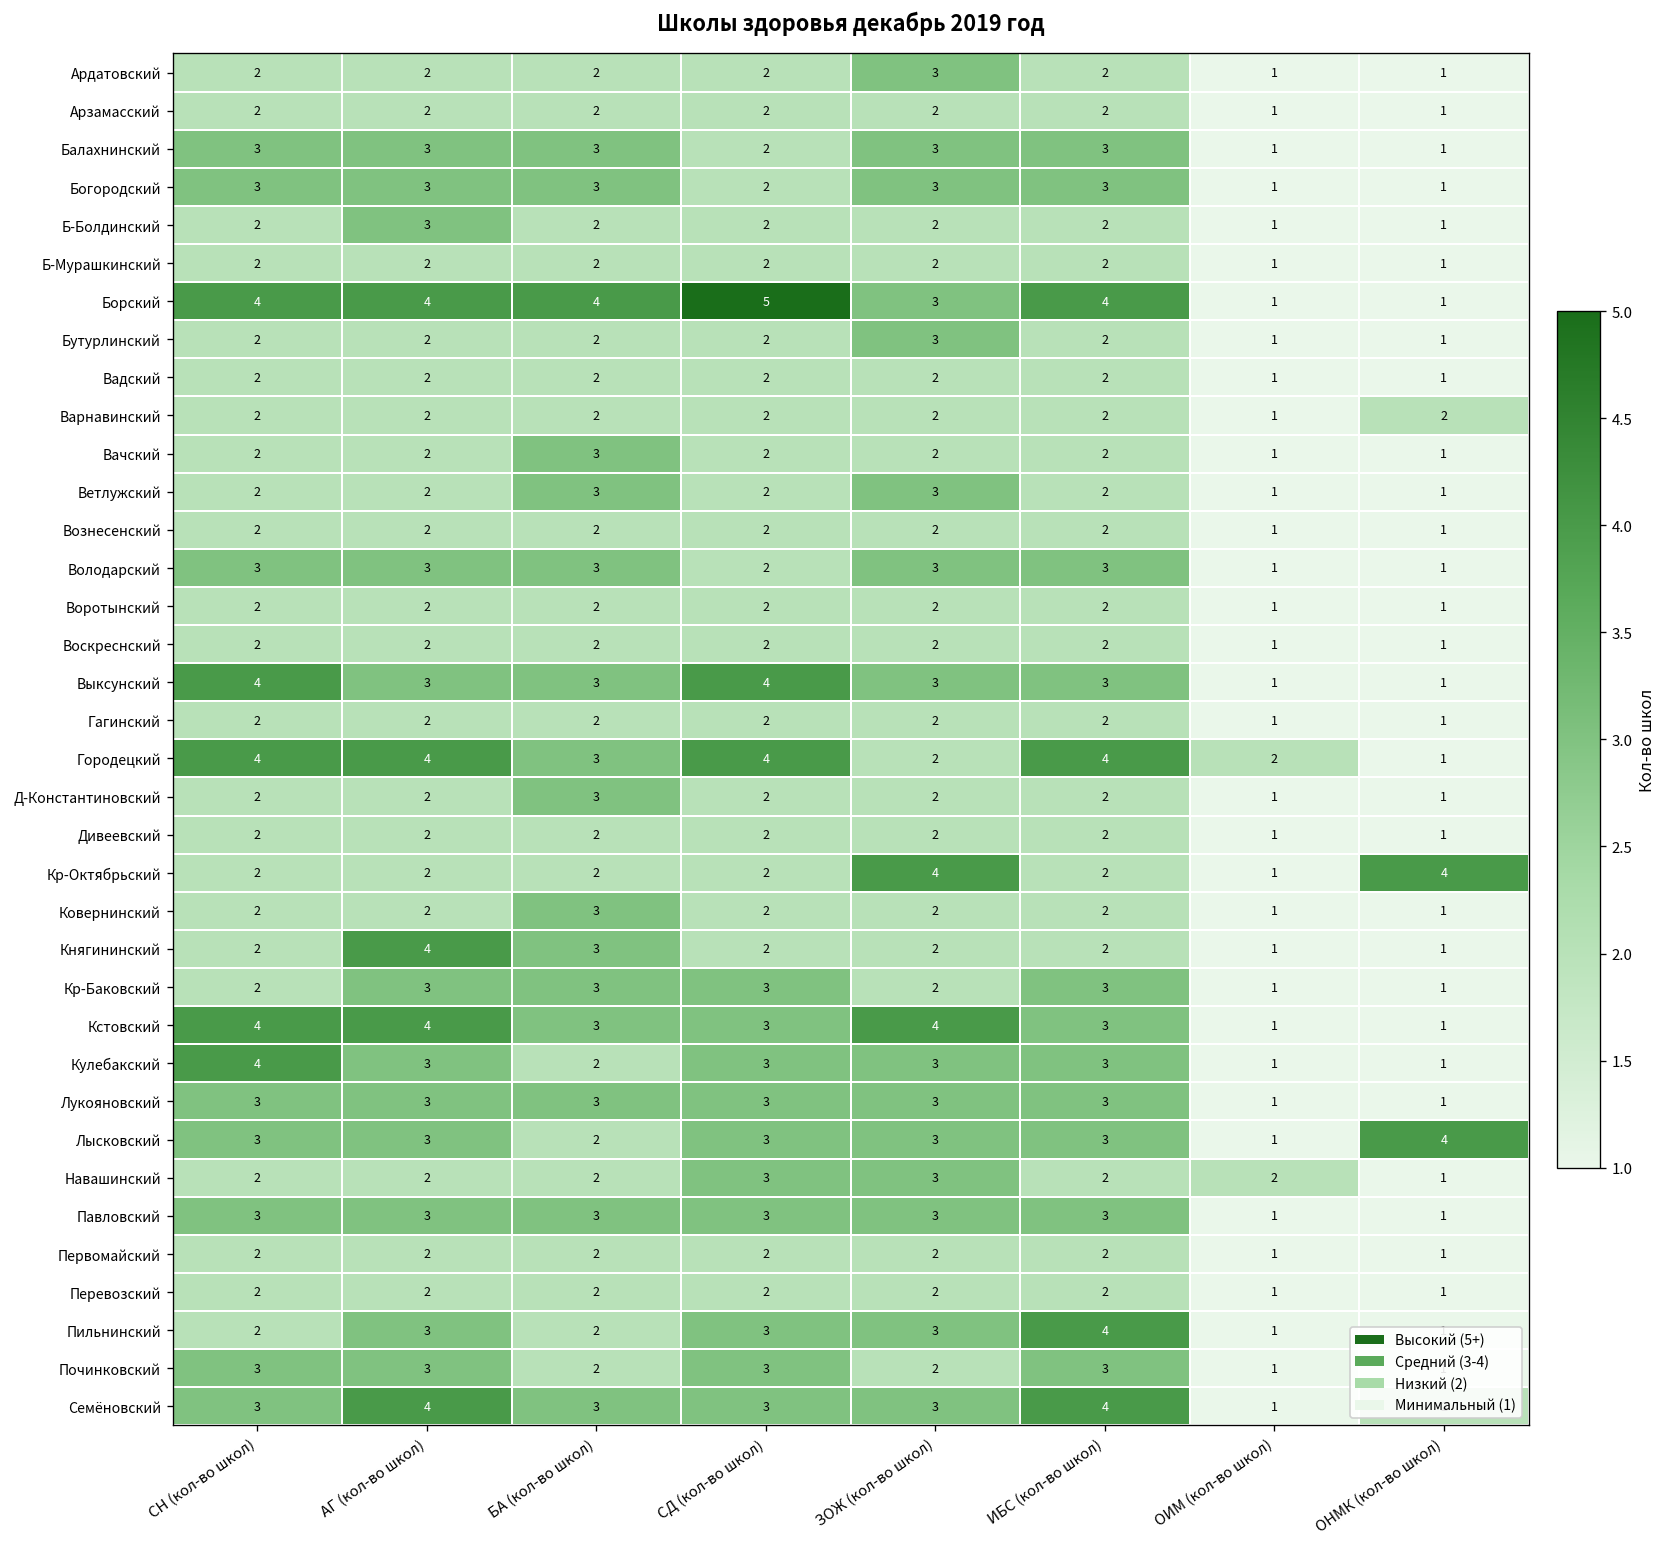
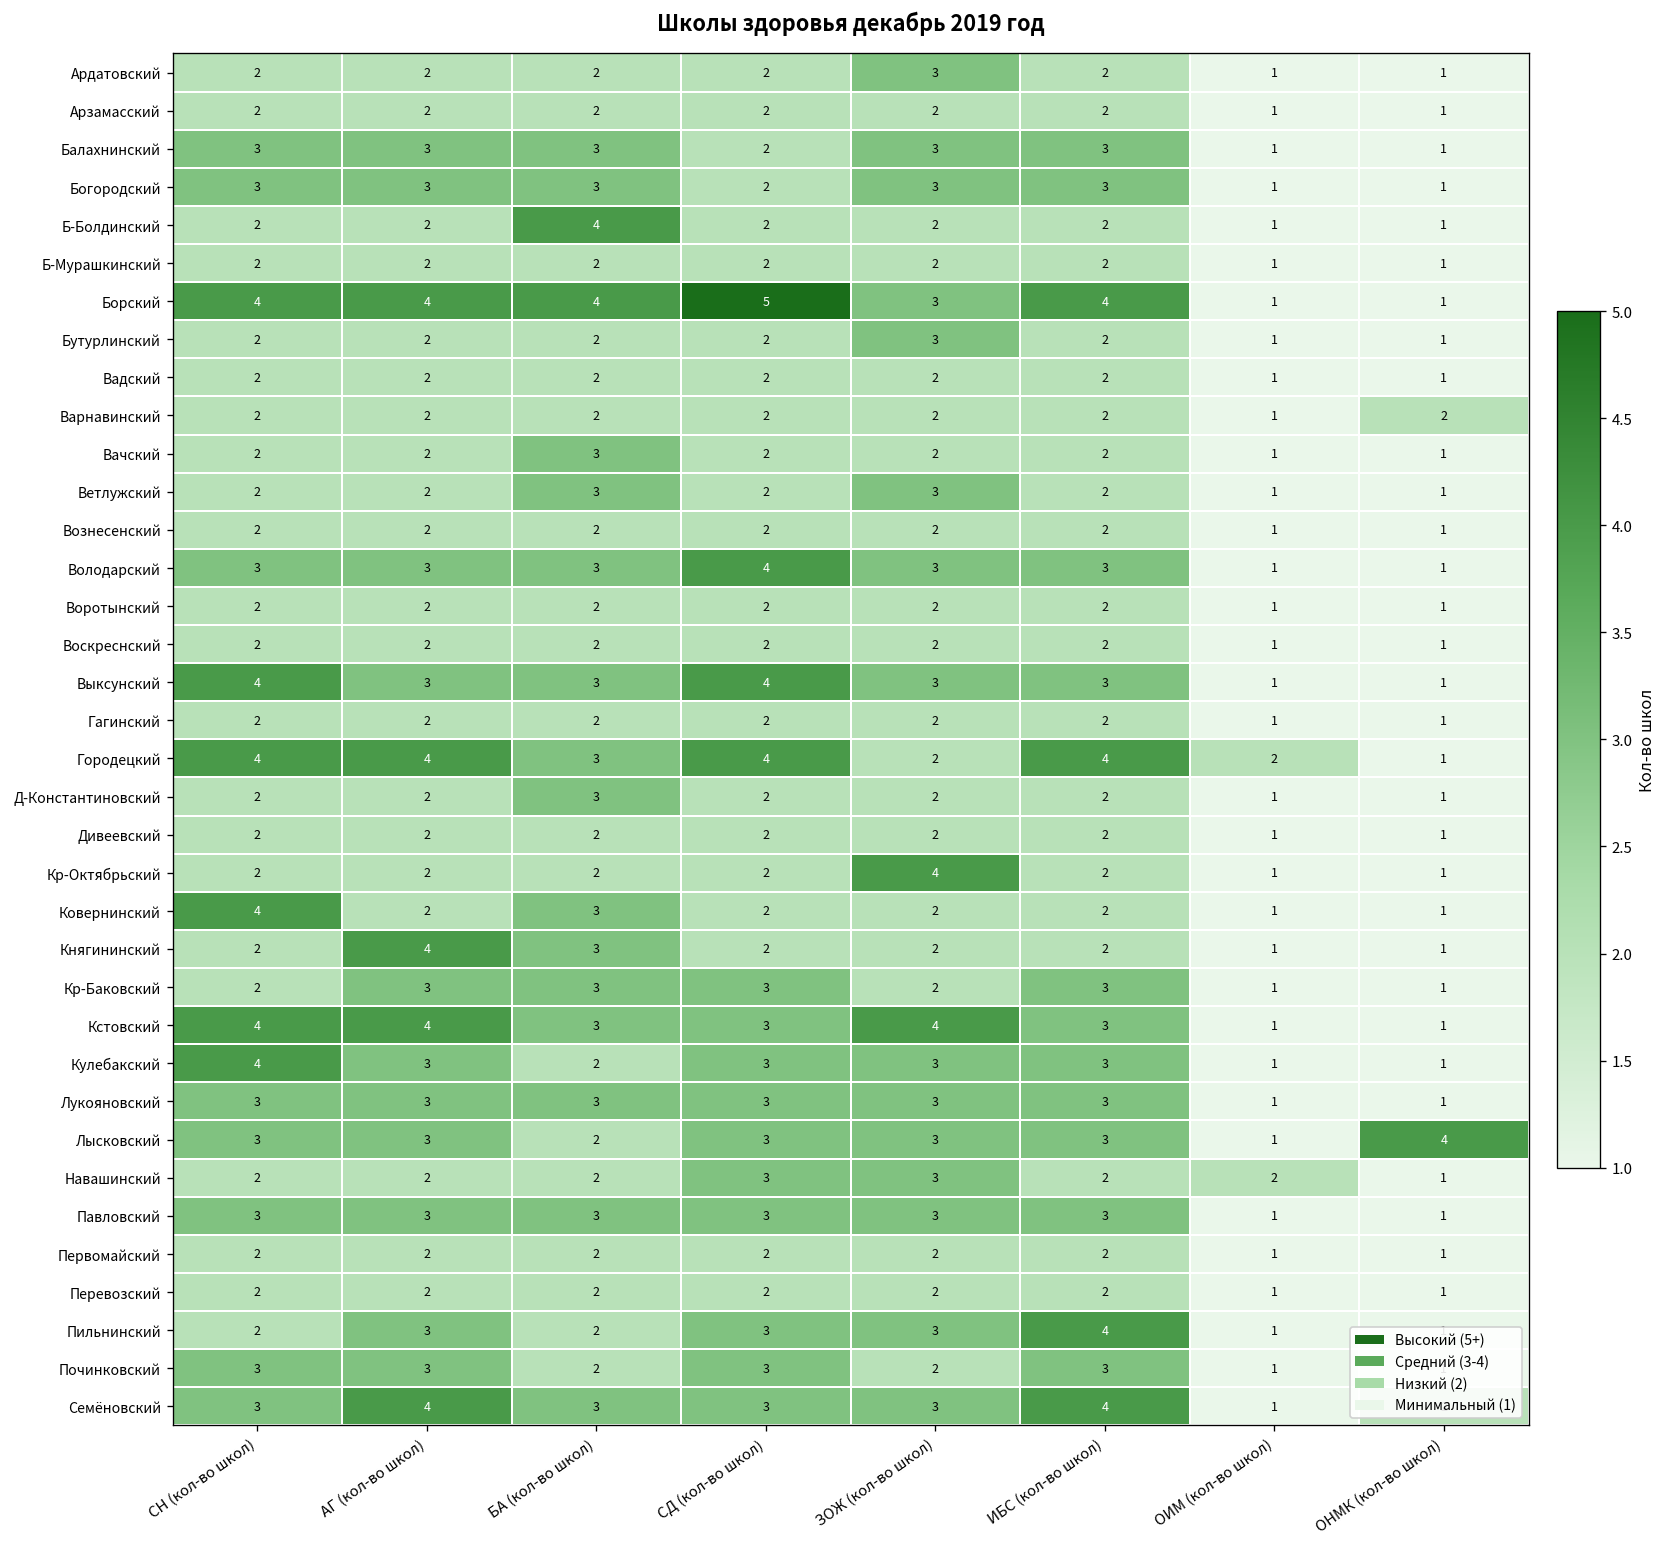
Б-Болдинский, АГ (кол-во школ): 3 -> 2
Б-Болдинский, БА (кол-во школ): 2 -> 4
Володарский, СД (кол-во школ): 2 -> 4
Кр-Октябрьский, ОНМК (кол-во школ): 4 -> 1
Ковернинский, СН (кол-во школ): 2 -> 4
